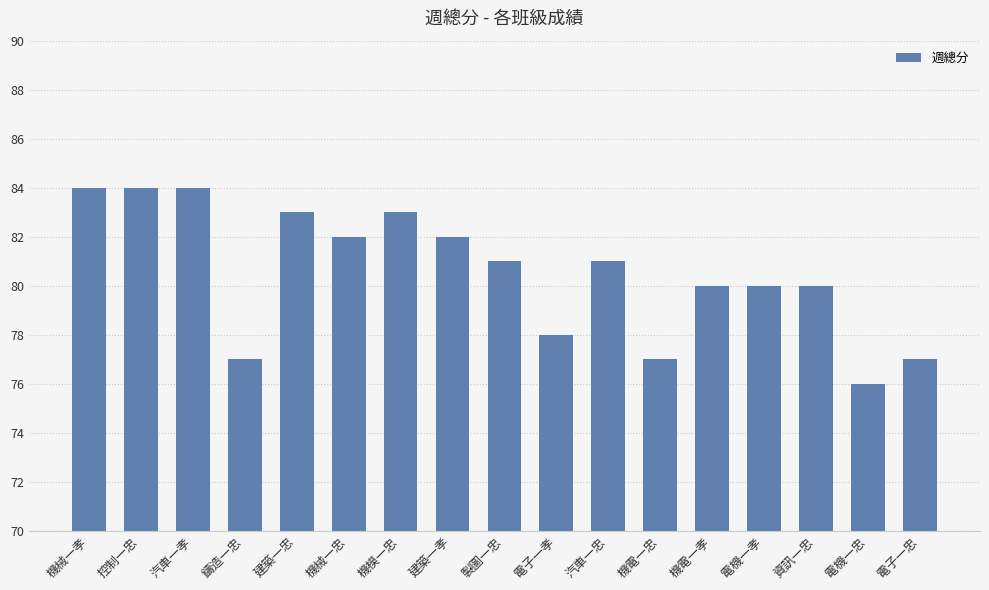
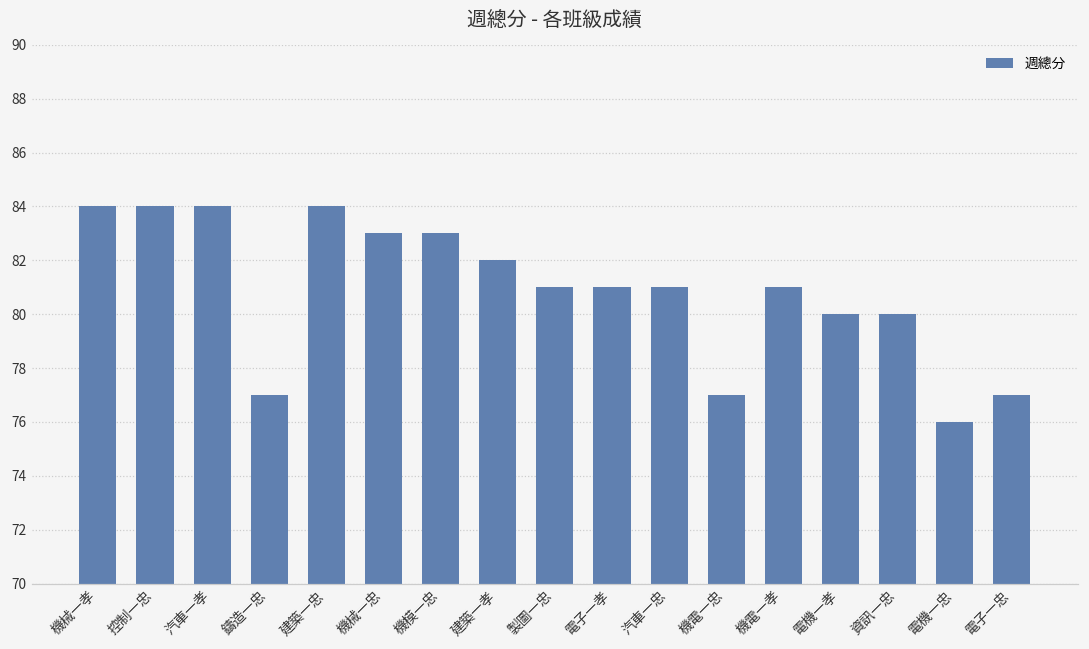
建築一忠: 83 -> 84
機械一忠: 82 -> 83
電子一孝: 78 -> 81
機電一孝: 80 -> 81
